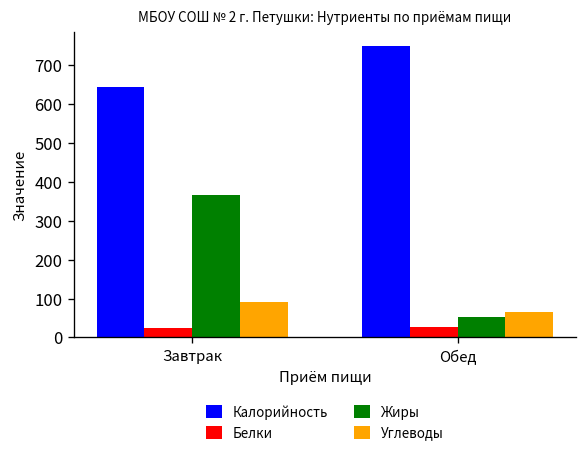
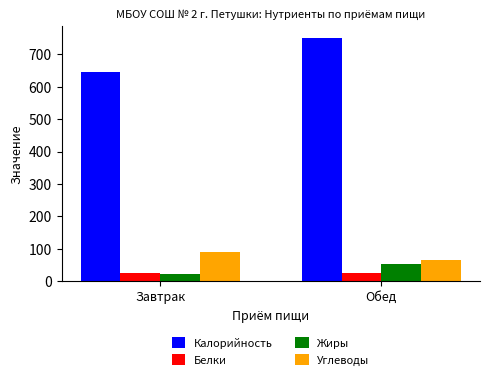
Жиры, Завтрак: 370 -> 20
